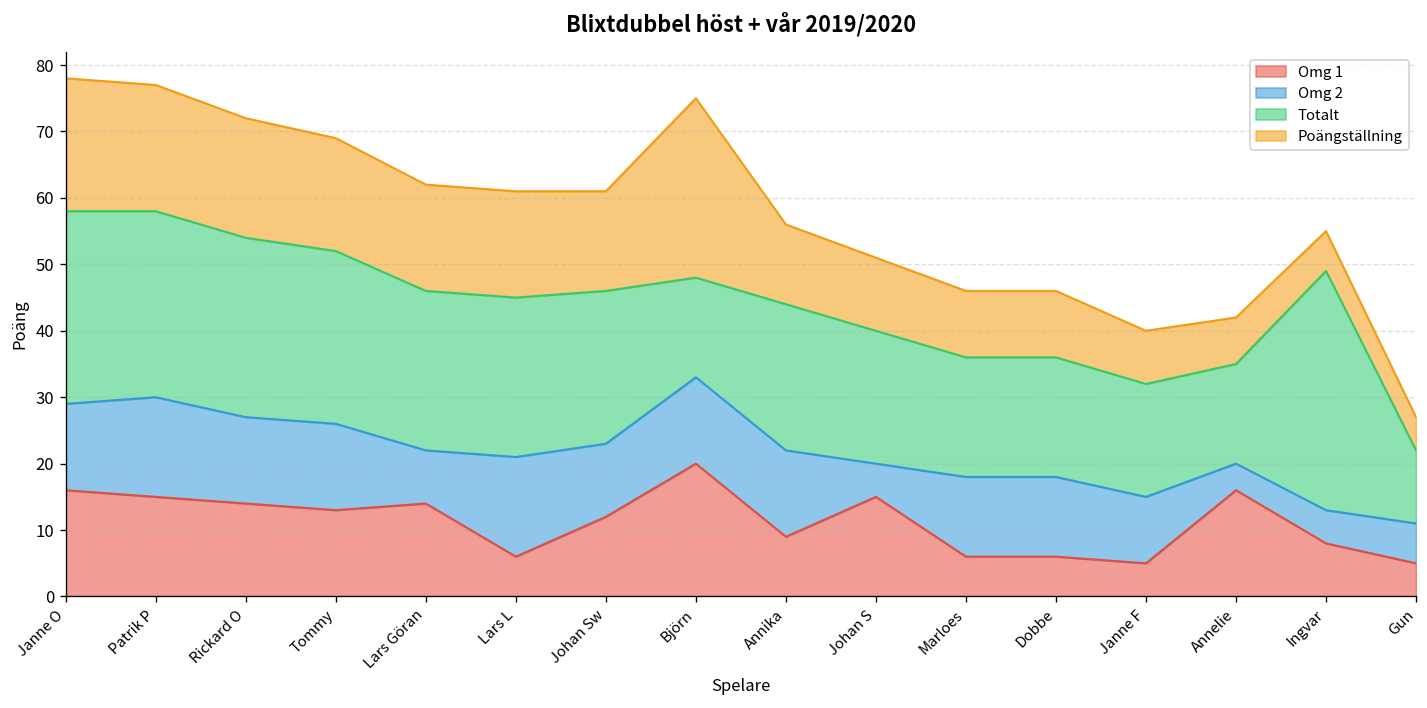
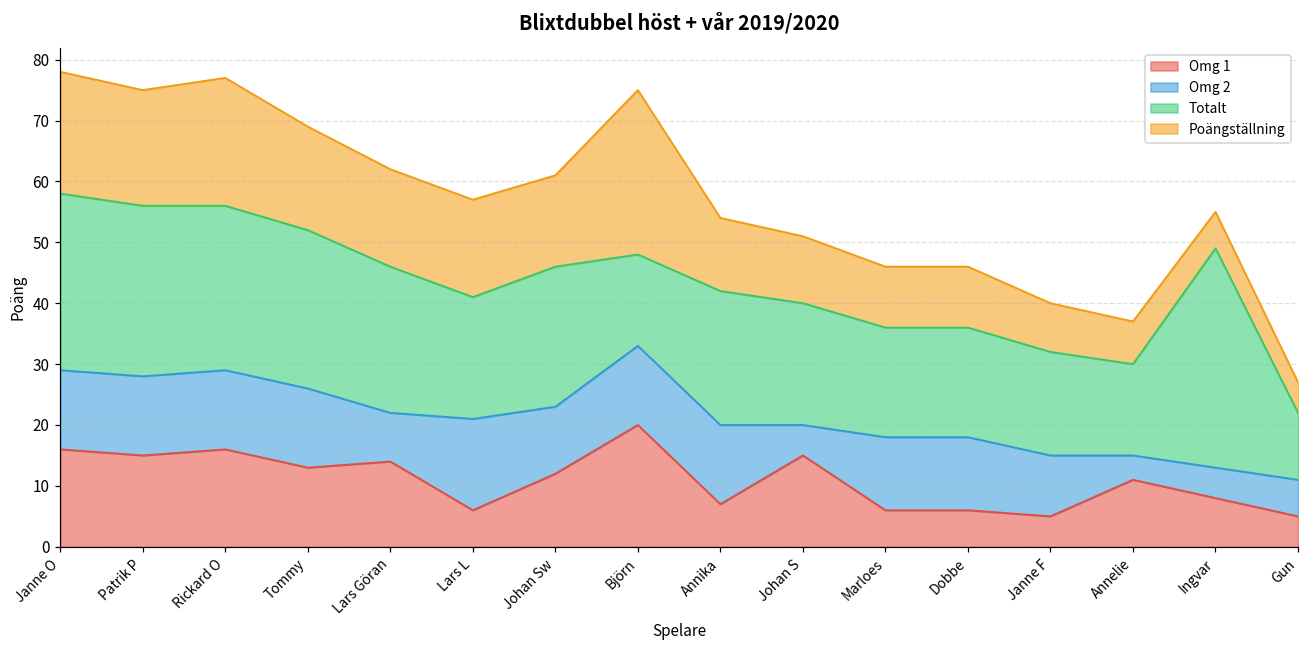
Omg 2, Patrik P: 15 -> 13
Omg 1, Rickard O: 14 -> 16
Poängställning, Rickard O: 18 -> 21
Totalt, Lars L: 24 -> 20
Omg 1, Annika: 9 -> 7
Omg 1, Annelie: 16 -> 11
